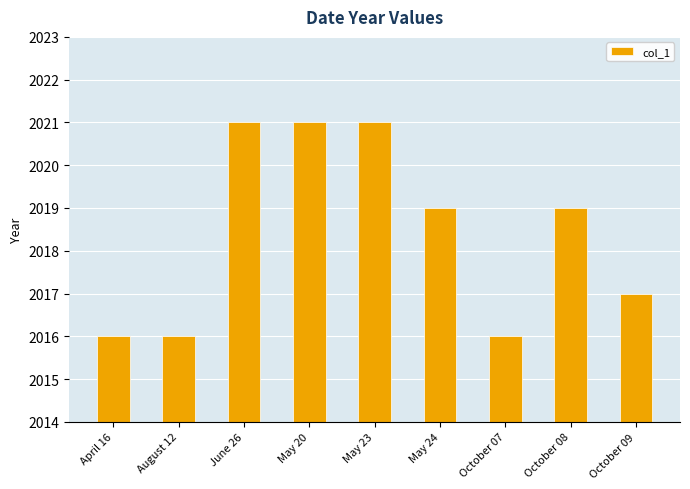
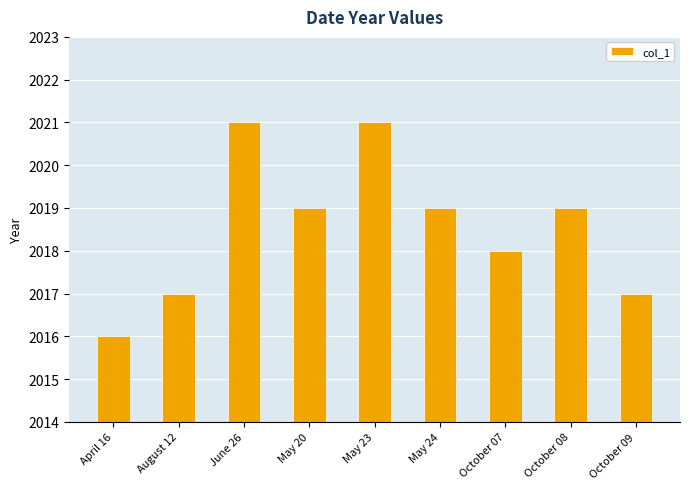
August 12: 2016 -> 2017
May 20: 2021 -> 2019
October 07: 2016 -> 2018
